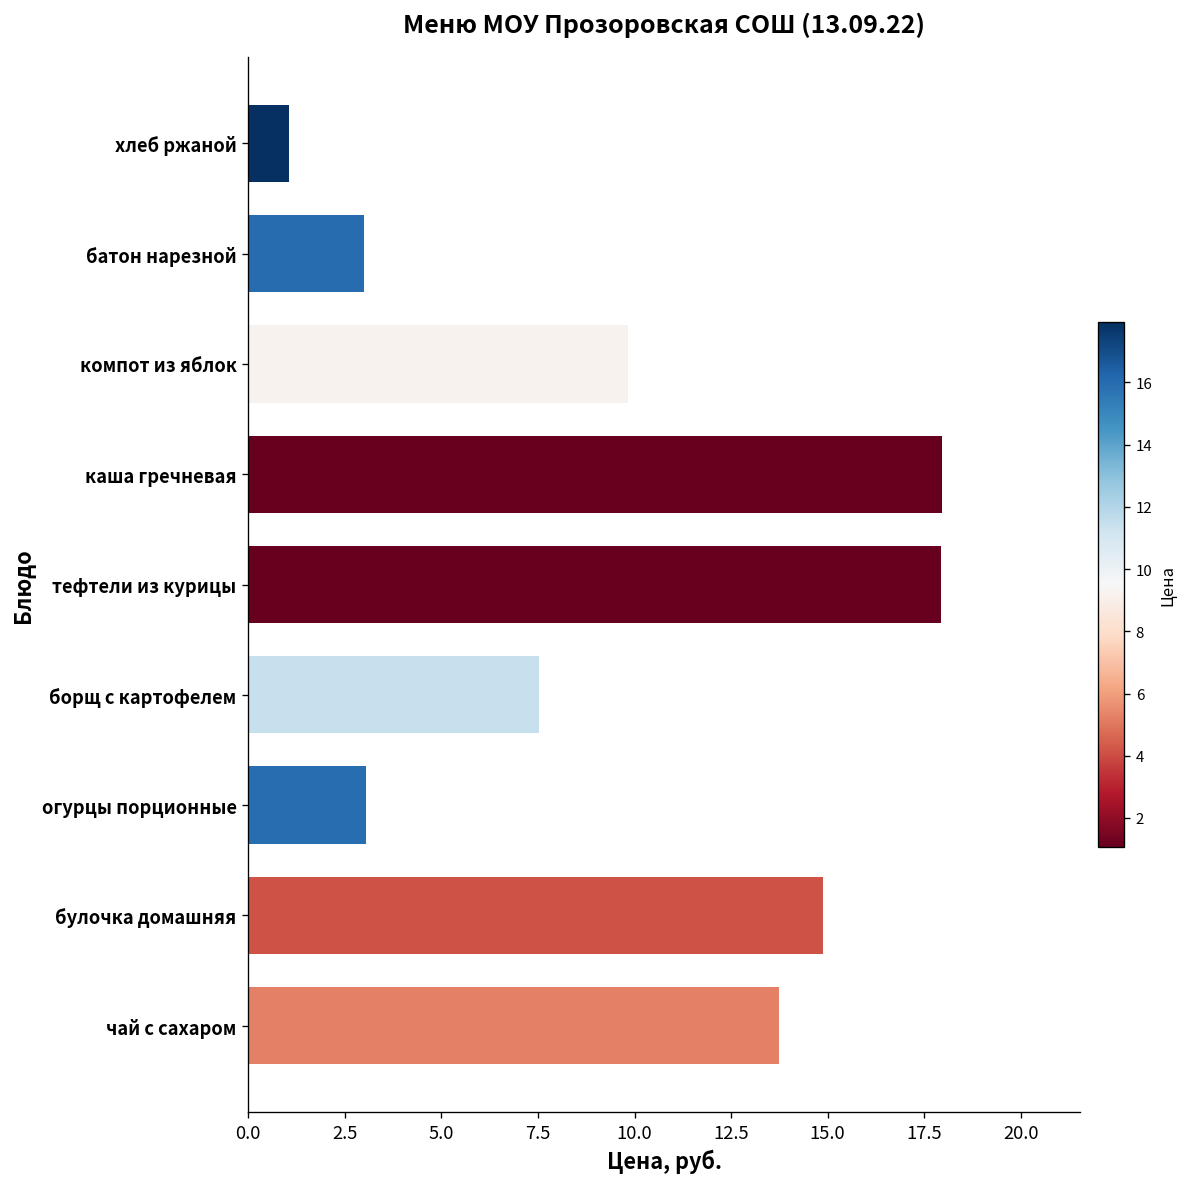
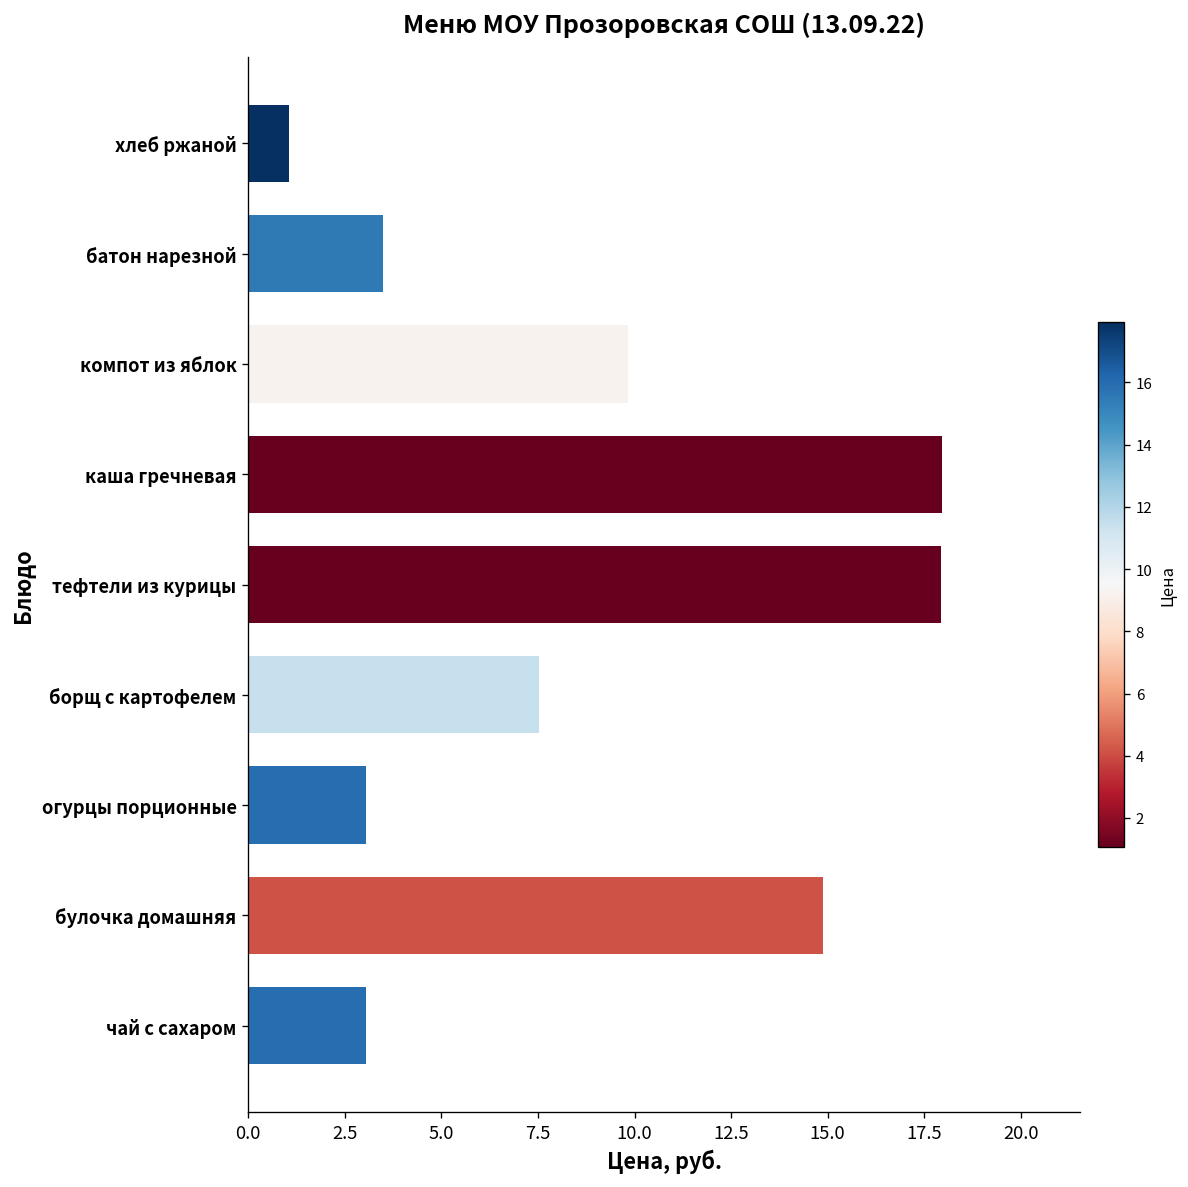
батон нарезной: 3.0 -> 3.5
чай с сахаром: 13.8 -> 3.0
